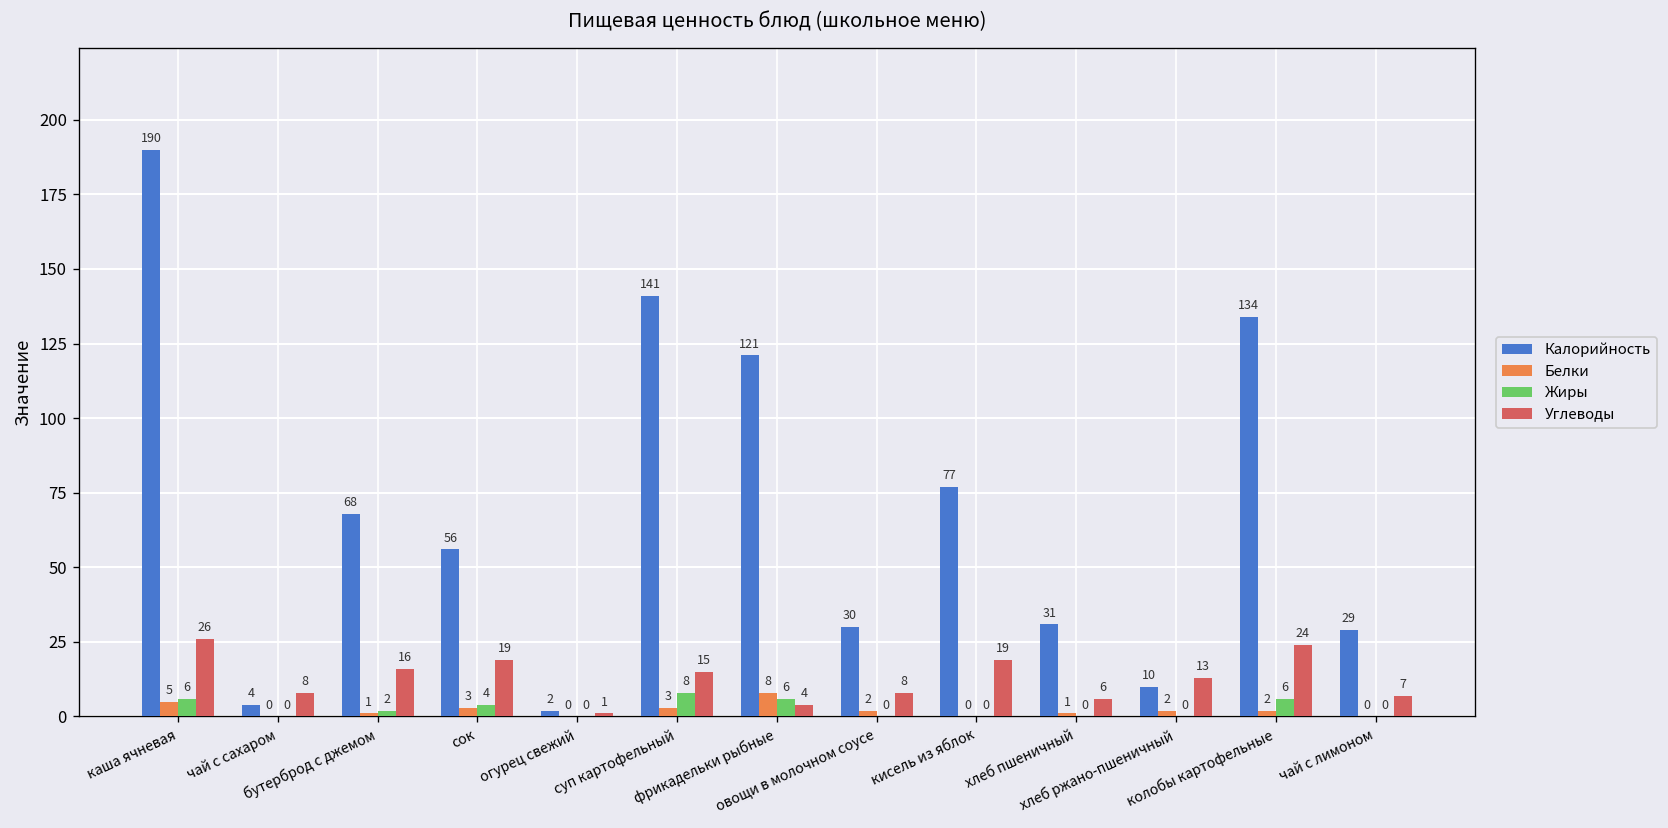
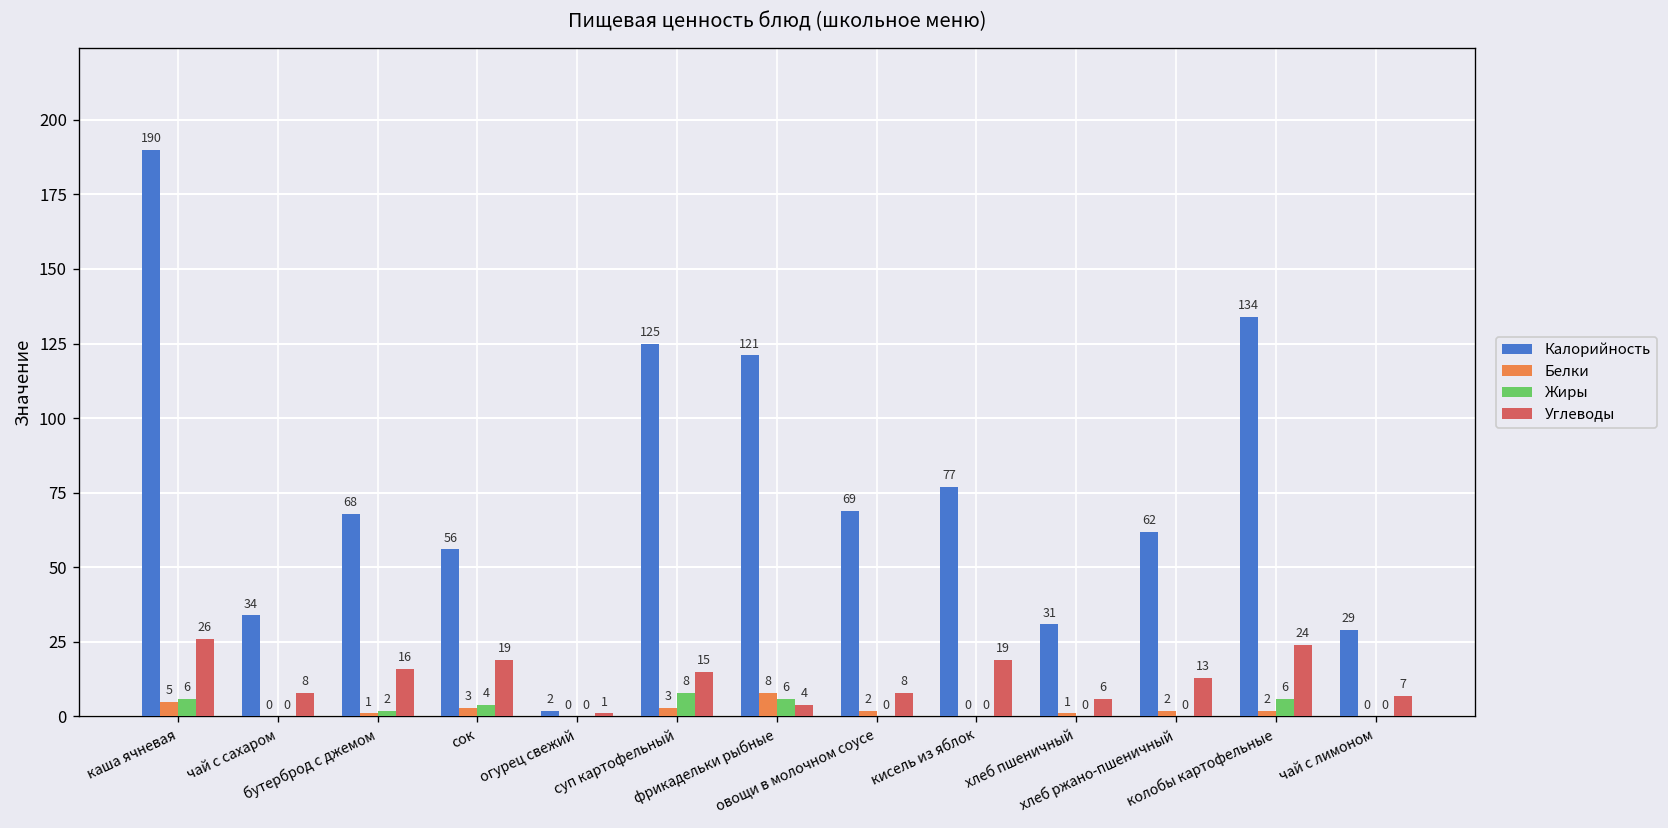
Калорийность, чай с сахаром: 4 -> 34
Калорийность, суп картофельный: 141 -> 125
Калорийность, овощи в молочном соусе: 30 -> 69
Калорийность, хлеб ржано-пшеничный: 10 -> 62
